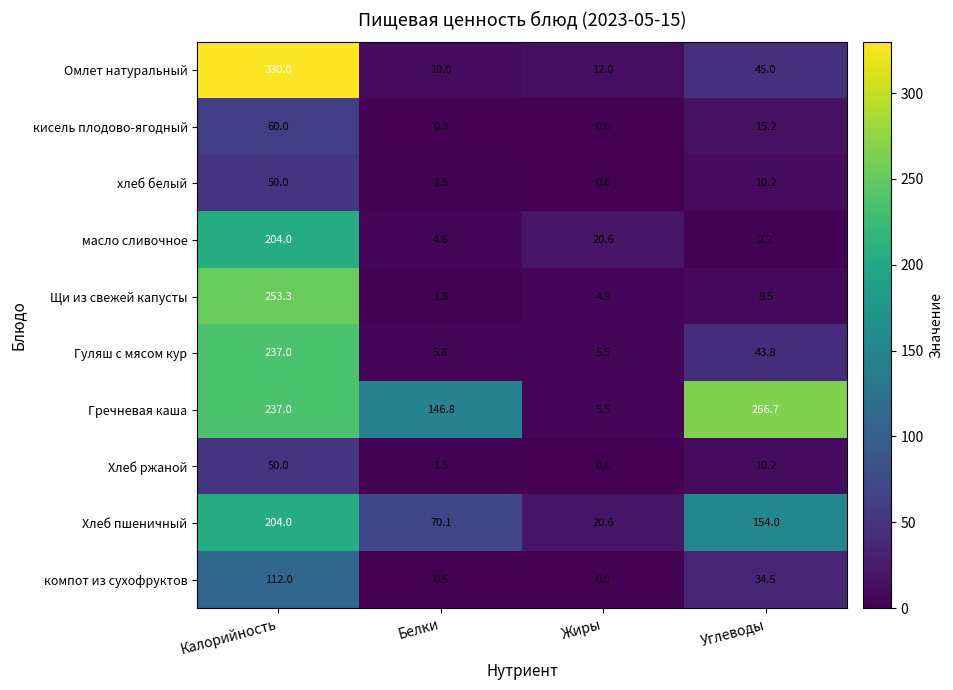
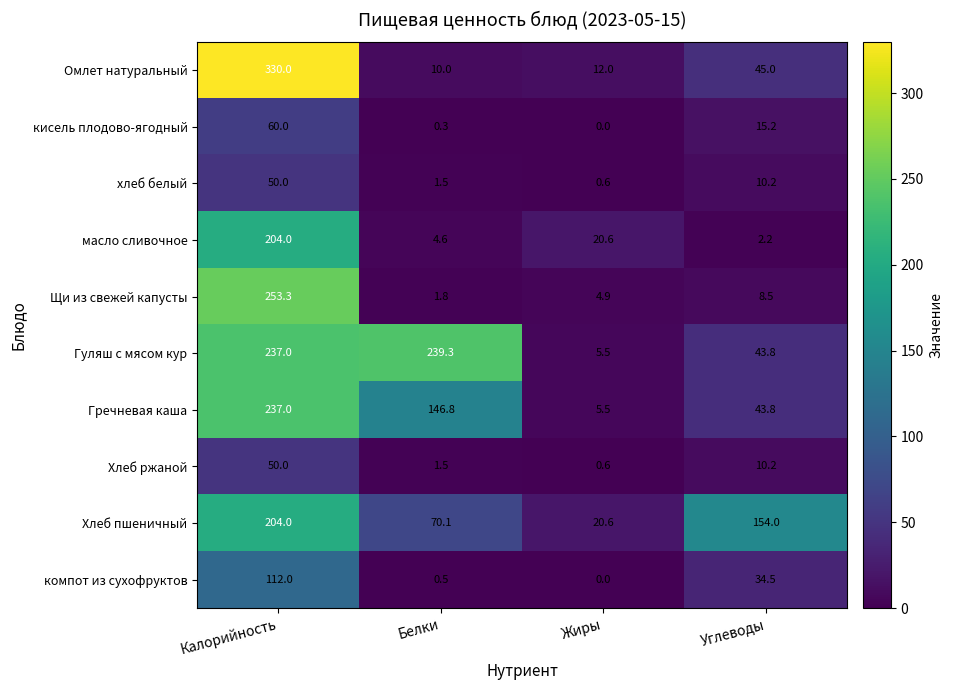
Гуляш с мясом кур, Белки: 5.8 -> 239.3
Гречневая каша, Углеводы: 266.7 -> 43.8
